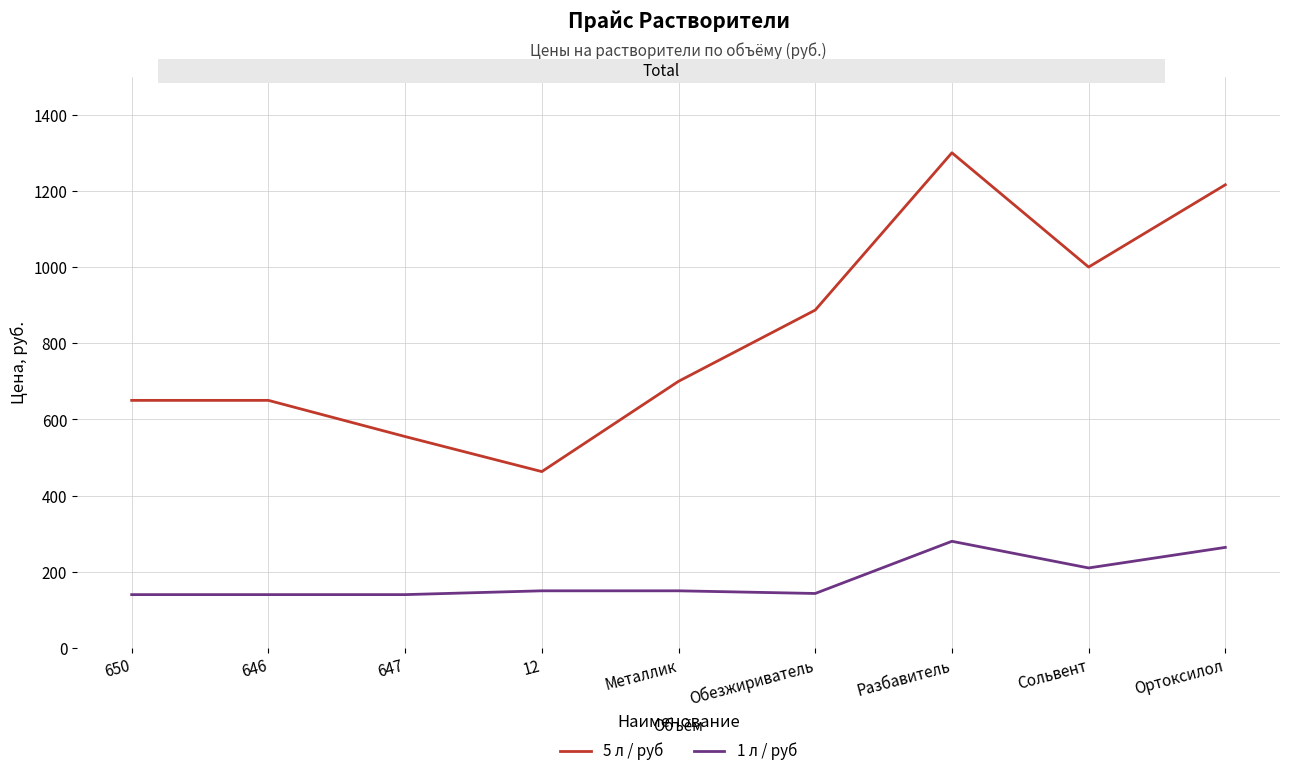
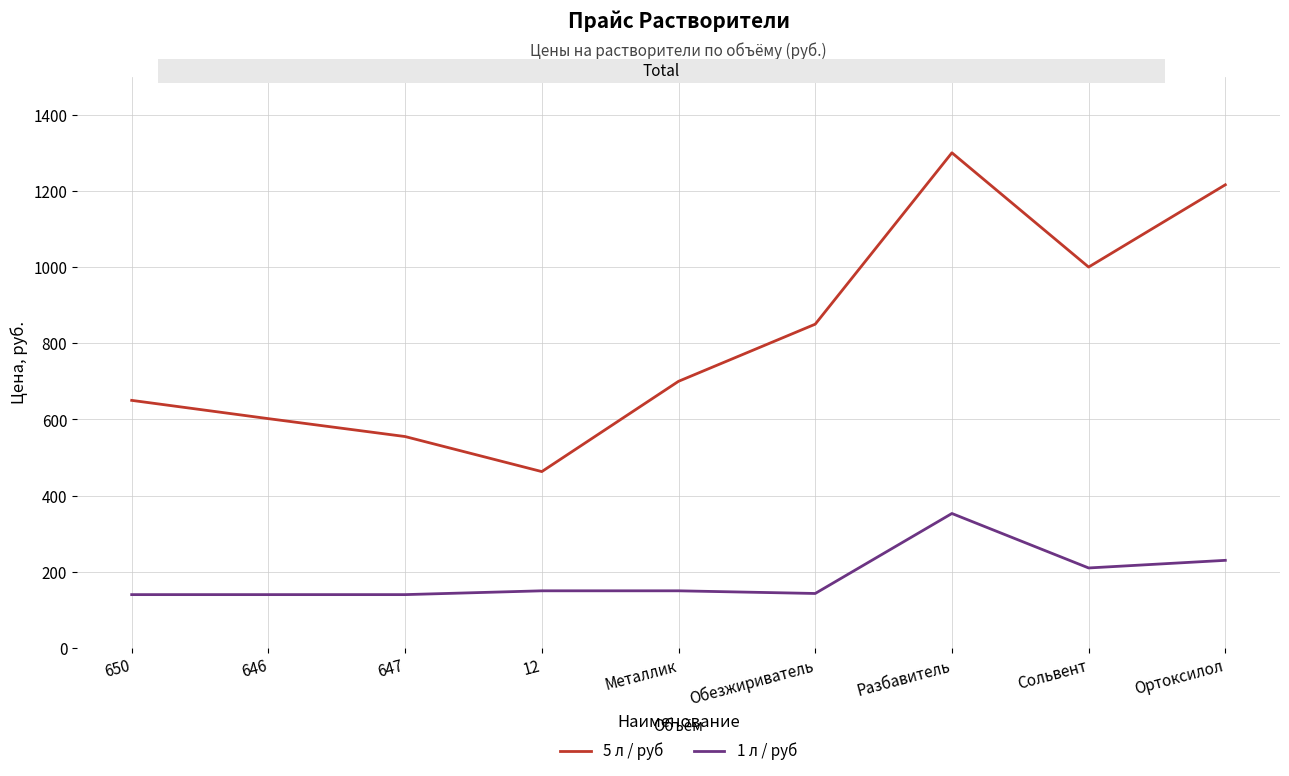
5 л / руб, 646: 650 -> 600
5 л / руб, Обезжириватель: 890 -> 850
1 л / руб, Разбавитель: 280 -> 350
1 л / руб, Ортоксилол: 260 -> 230
